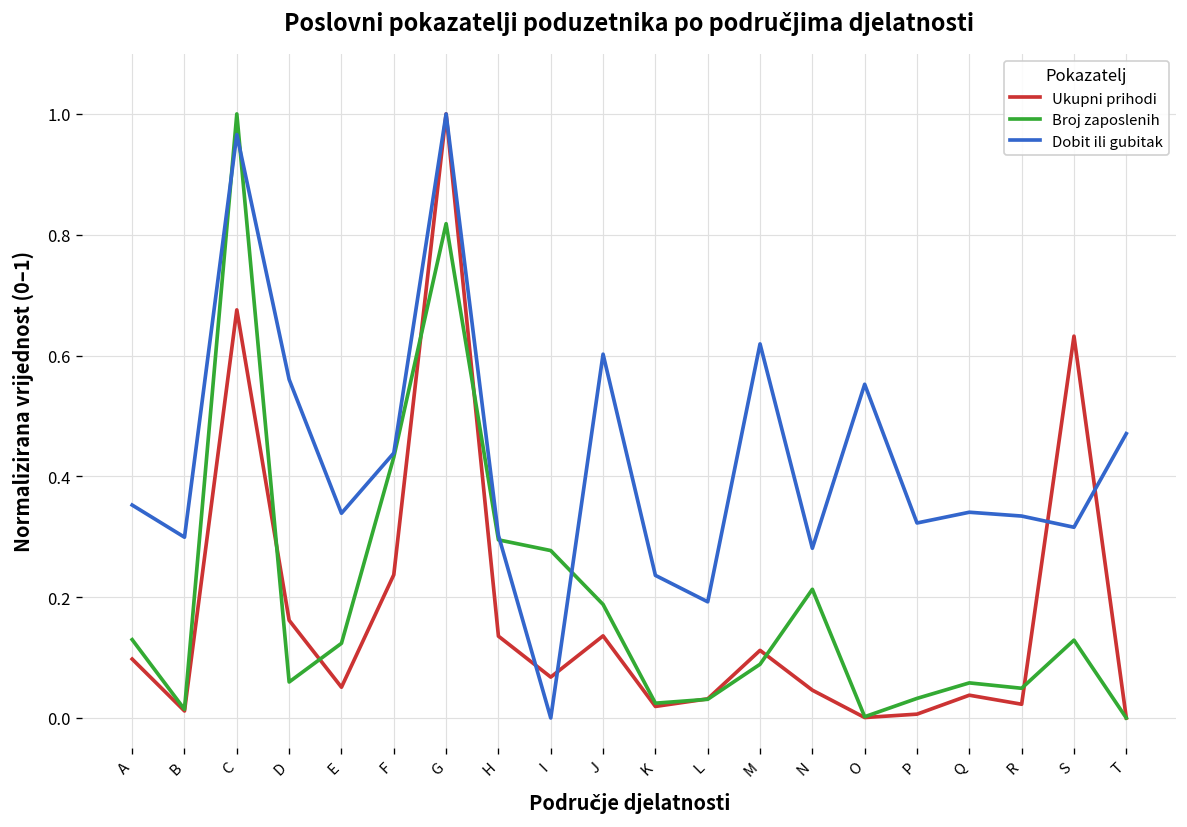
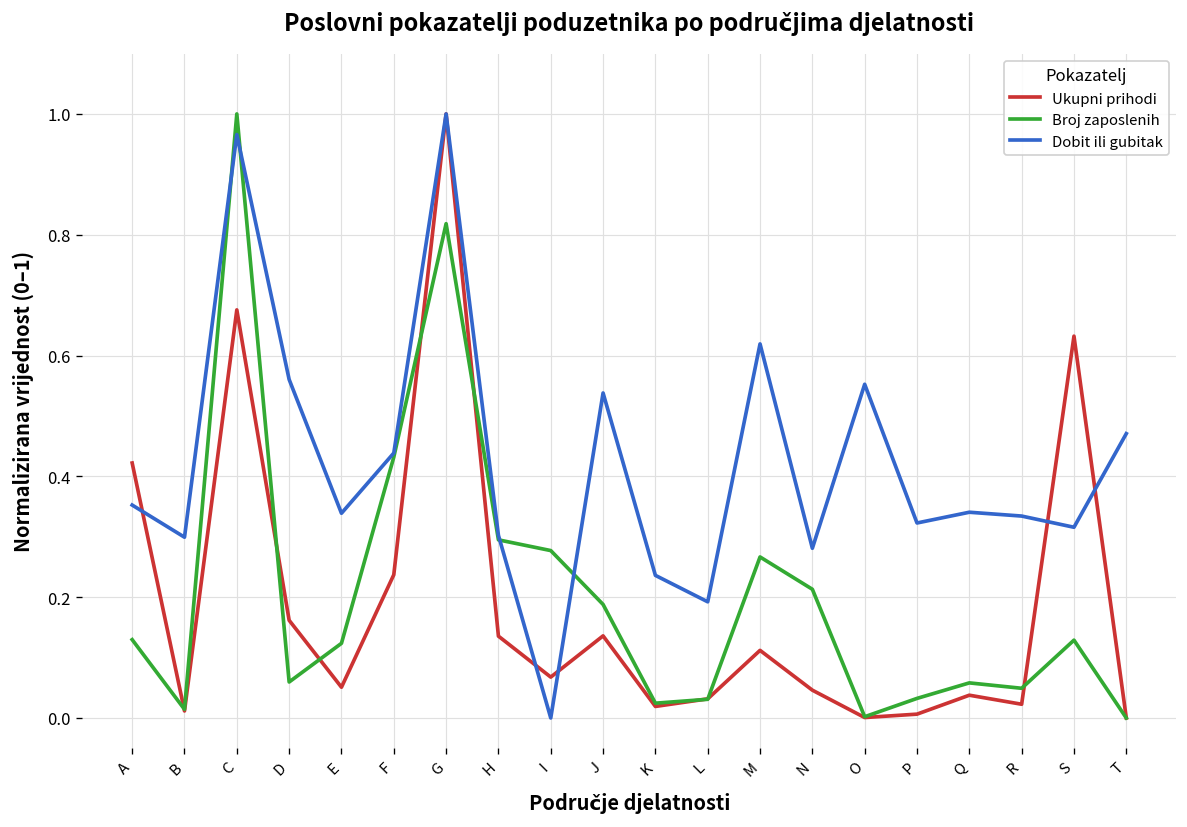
Ukupni prihodi, A: 0.10 -> 0.42
Dobit ili gubitak, J: 0.60 -> 0.54
Broj zaposlenih, M: 0.09 -> 0.27
